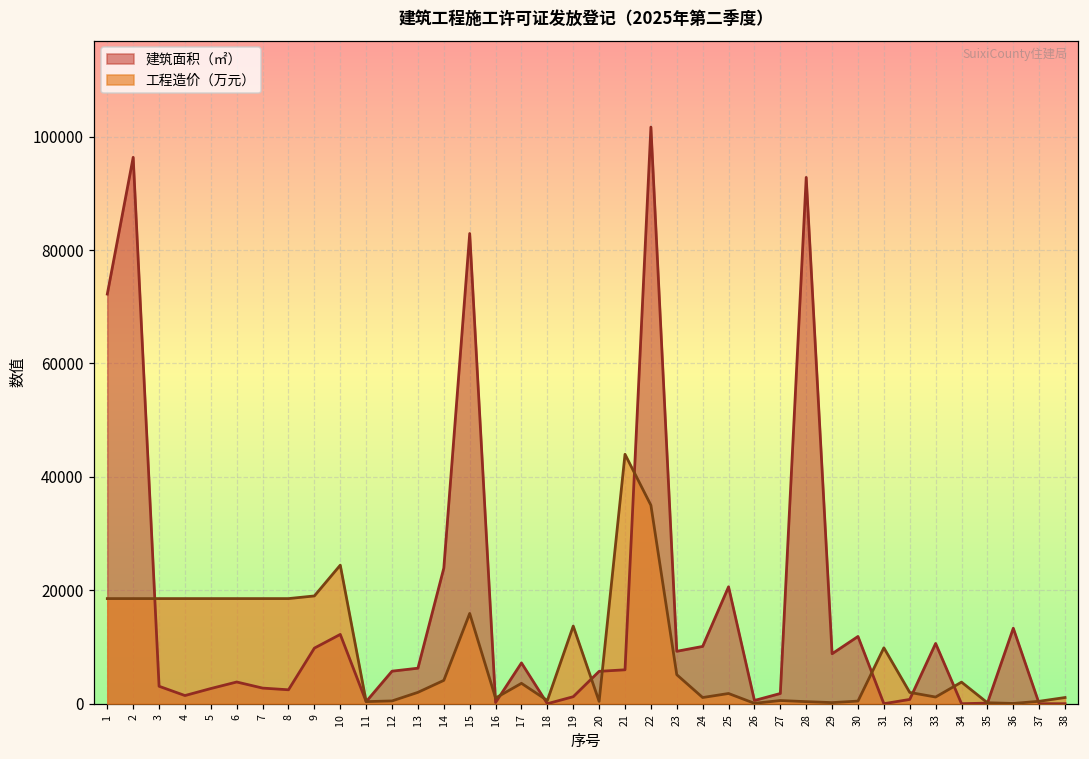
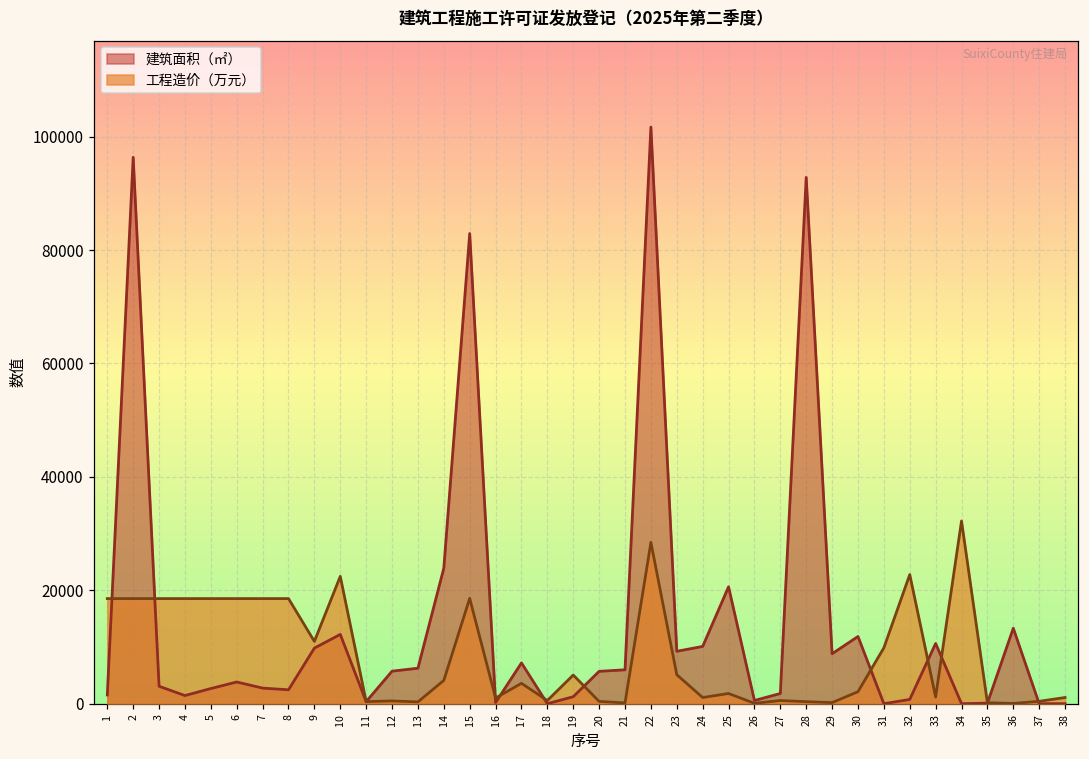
建筑面积（㎡）, 1: 72000 -> 2000
工程造价（万元）, 9: 19000 -> 11000
工程造价（万元）, 10: 24000 -> 22000
工程造价（万元）, 13: 2000 -> 0
工程造价（万元）, 15: 16000 -> 19000
工程造价（万元）, 19: 14000 -> 5000
工程造价（万元）, 21: 44000 -> 0
工程造价（万元）, 22: 35000 -> 28000
工程造价（万元）, 30: 0 -> 2000
工程造价（万元）, 32: 2000 -> 23000
工程造价（万元）, 34: 4000 -> 32000
